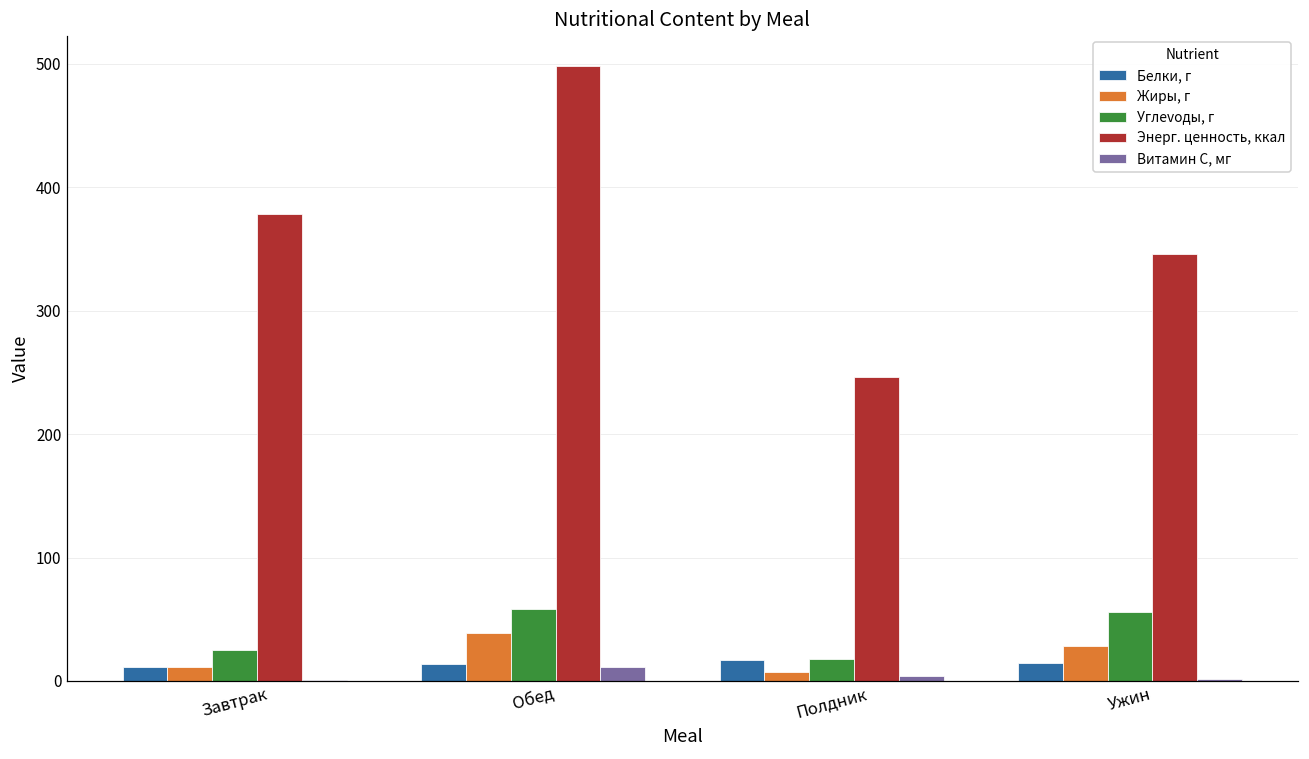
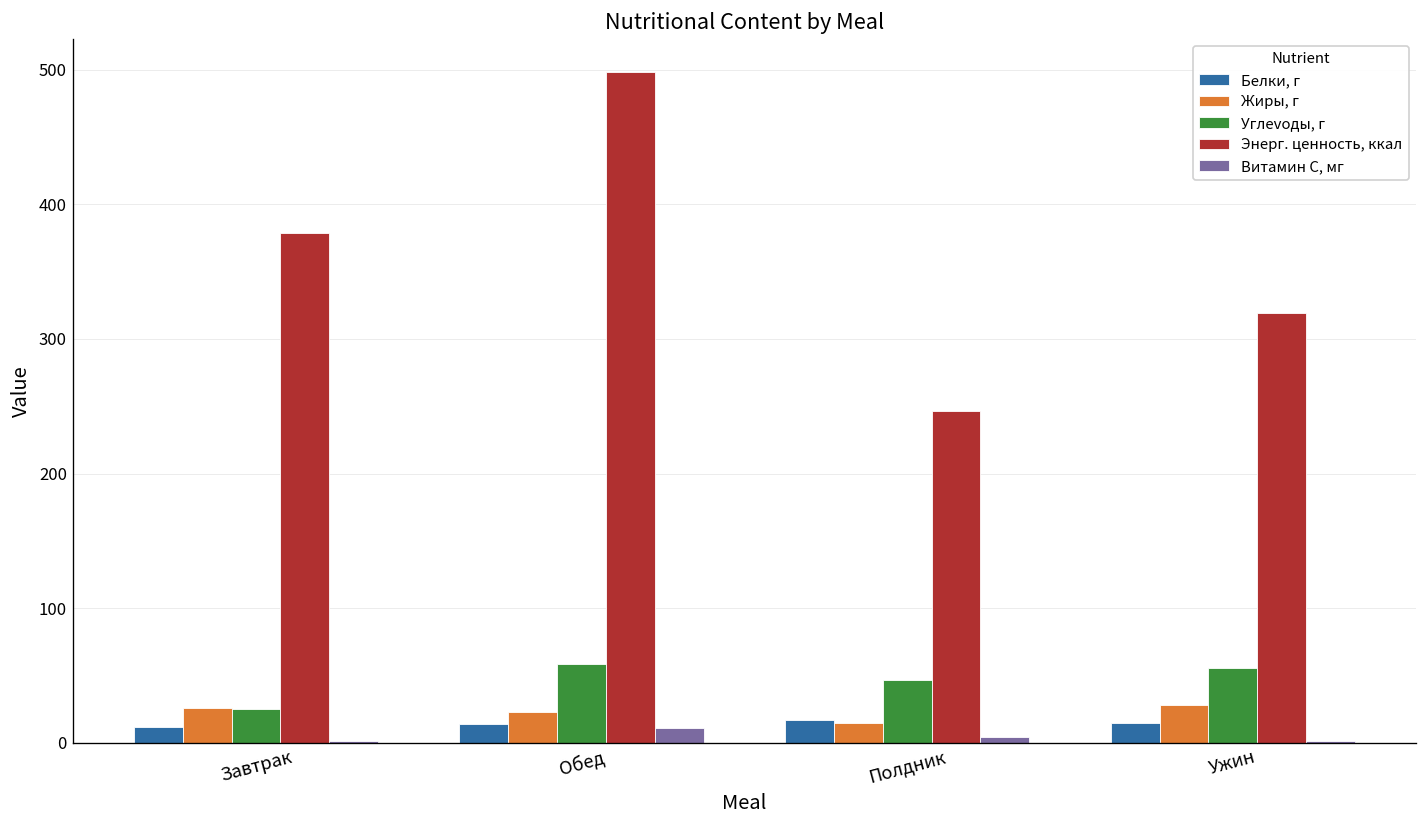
Жиры, г, Завтрак: 11 -> 26
Жиры, г, Обед: 39 -> 23
Жиры, г, Полдник: 7 -> 15
Углevoды, г, Полдник: 18 -> 46
Энерг. ценность, ккал, Ужин: 346 -> 319
